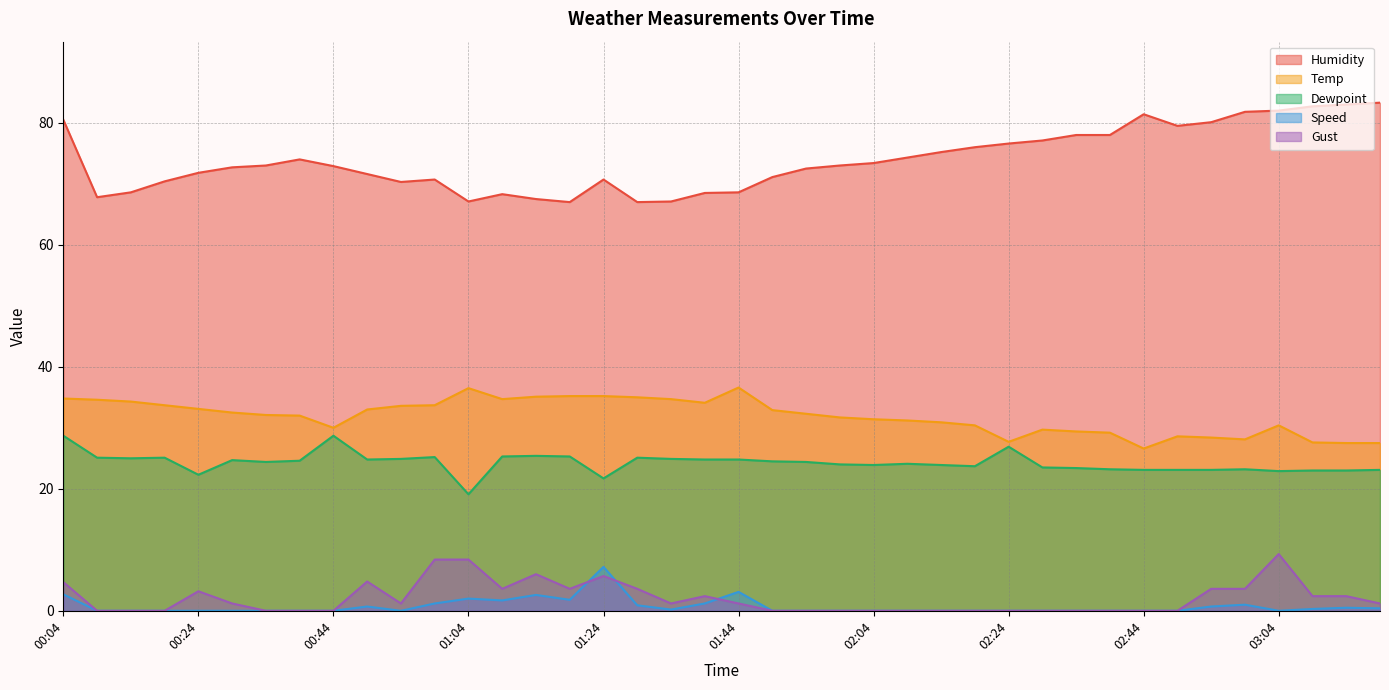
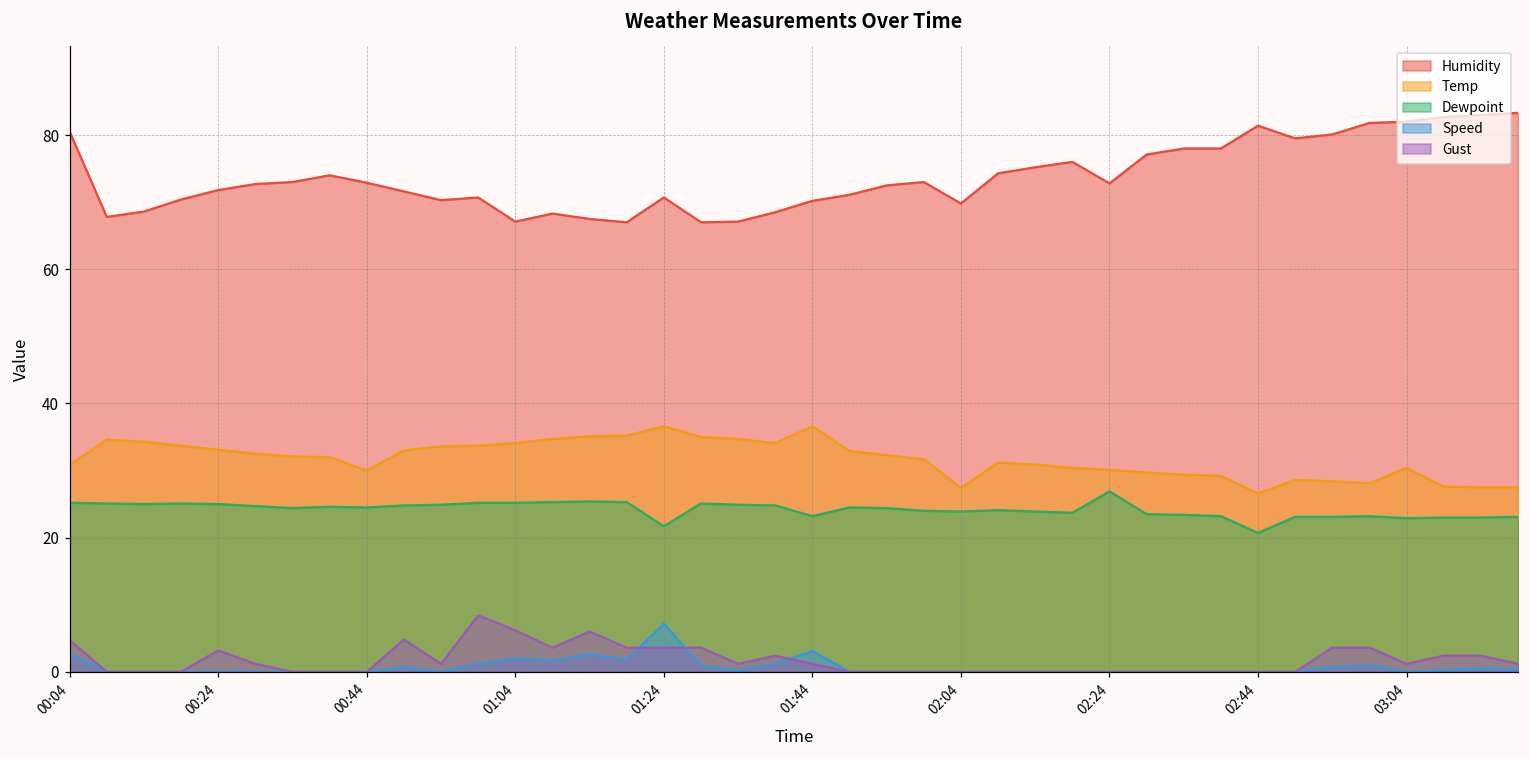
Temp, 00:04: 35 -> 31
Dewpoint, 00:04: 29 -> 25
Dewpoint, 00:24: 22 -> 25
Dewpoint, 00:44: 29 -> 25
Temp, 01:04: 37 -> 34
Dewpoint, 01:04: 19 -> 25
Gust, 01:04: 8 -> 6
Temp, 01:24: 35 -> 37
Gust, 01:24: 6 -> 4
Humidity, 01:44: 69 -> 70
Dewpoint, 01:44: 25 -> 23
Humidity, 02:04: 73 -> 70
Temp, 02:04: 31 -> 27
Humidity, 02:24: 77 -> 73
Temp, 02:24: 28 -> 30
Dewpoint, 02:44: 23 -> 21
Gust, 03:04: 9 -> 1
